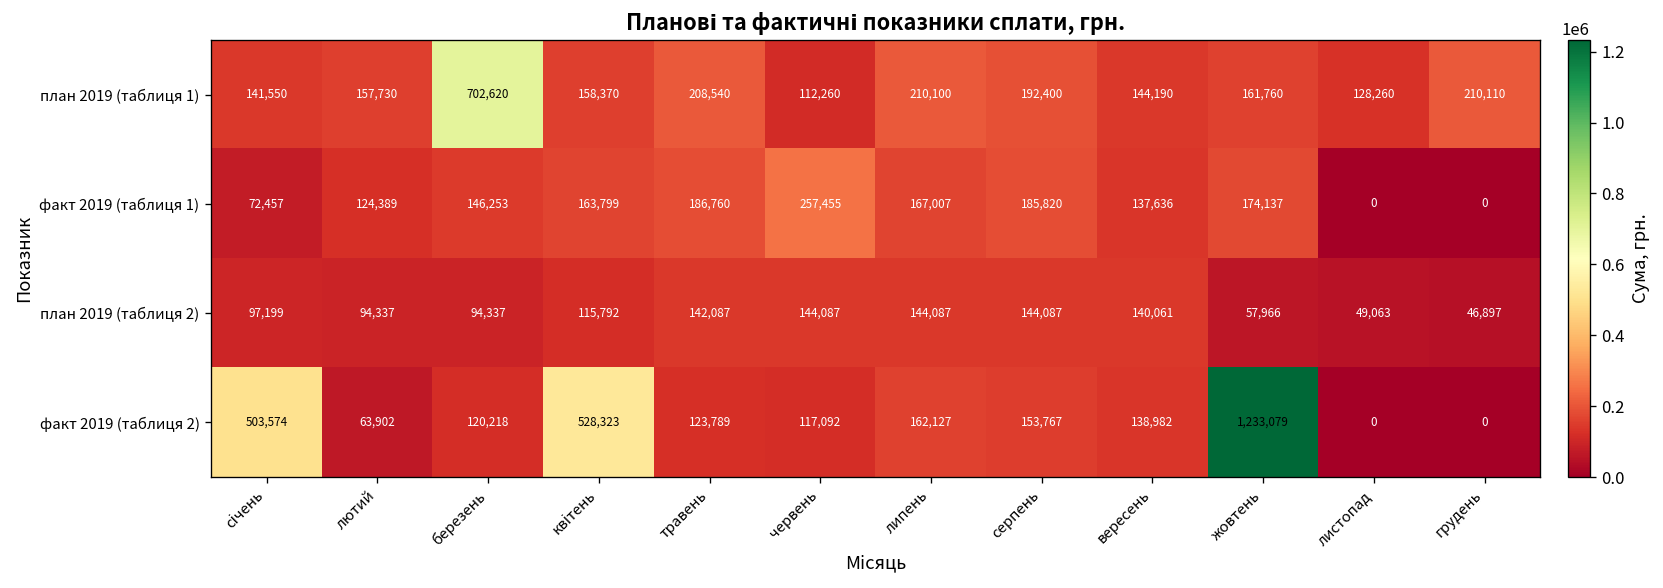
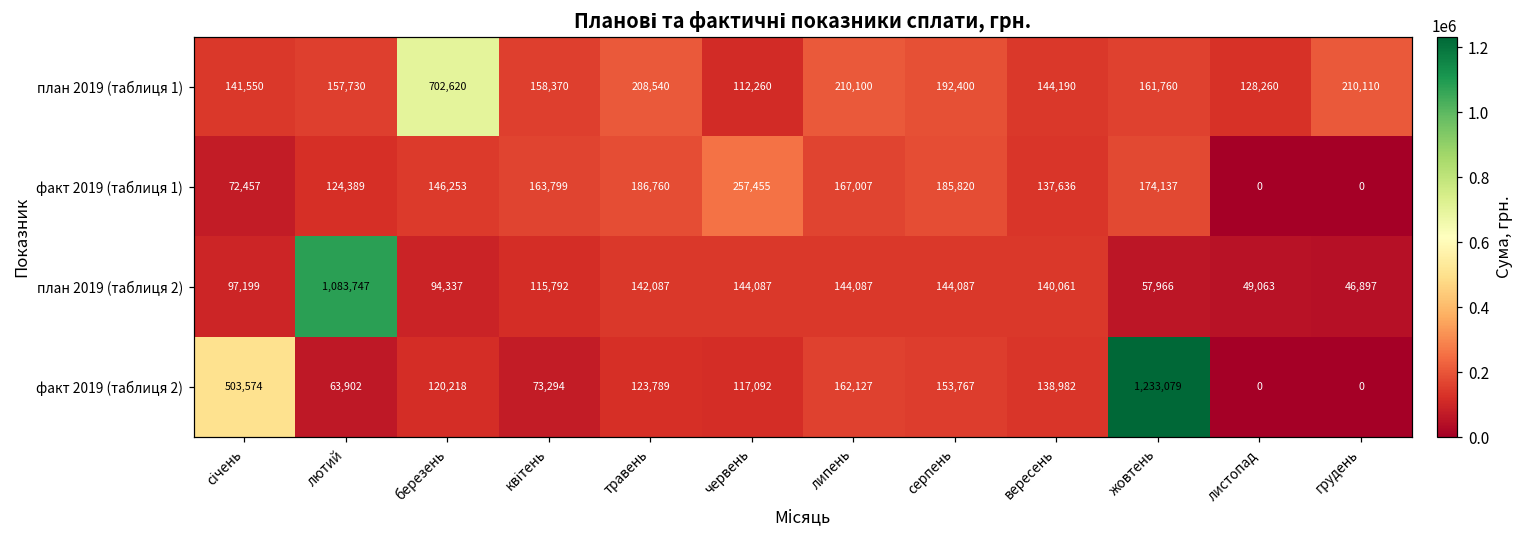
план 2019 (таблиця 2), лютий: 94,337 -> 1,083,747
факт 2019 (таблиця 2), квітень: 528,323 -> 73,294
